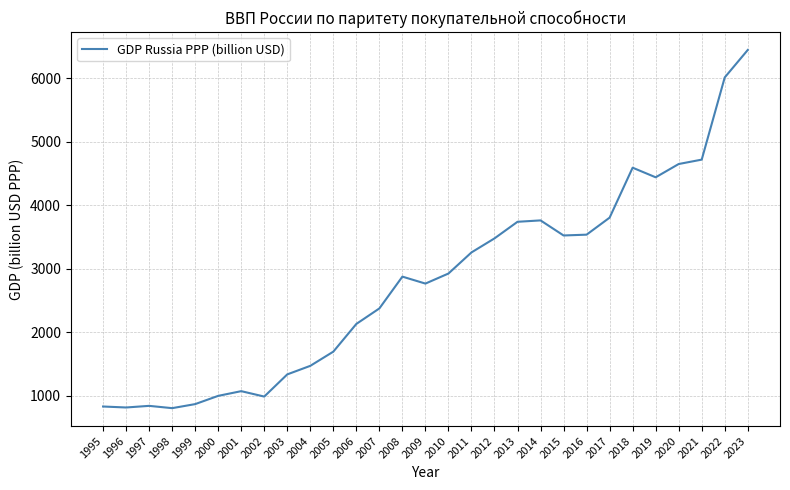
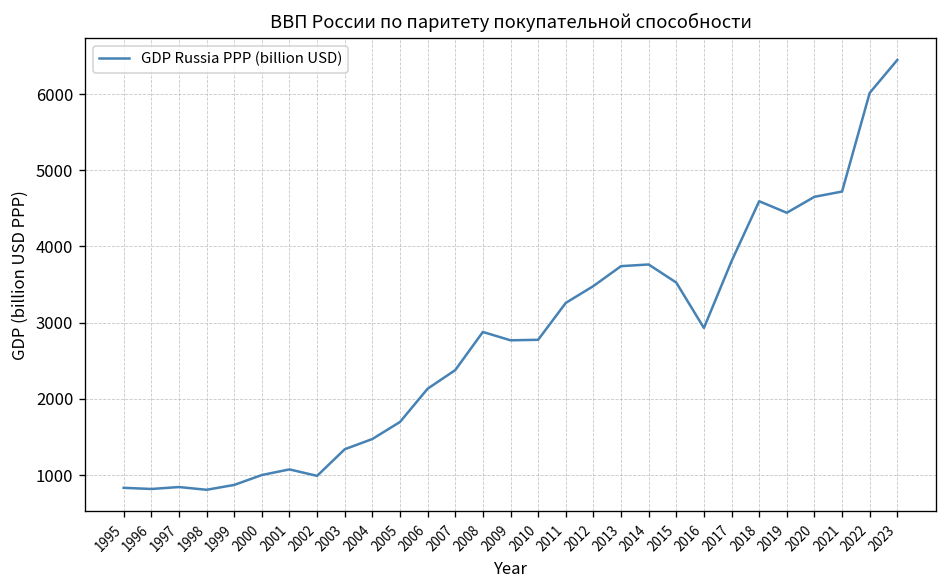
2010: 2900 -> 2800
2016: 3500 -> 2900
